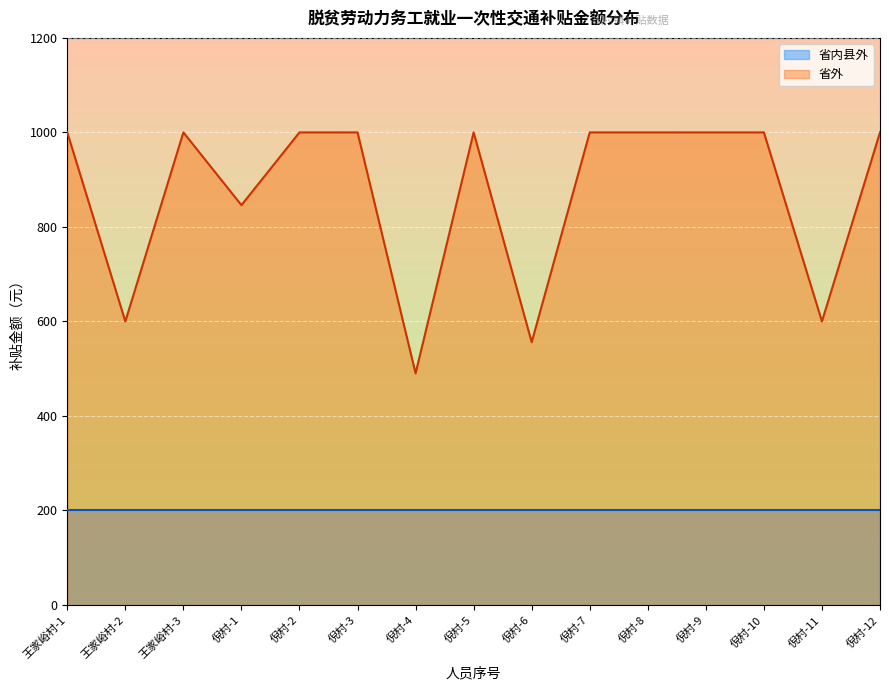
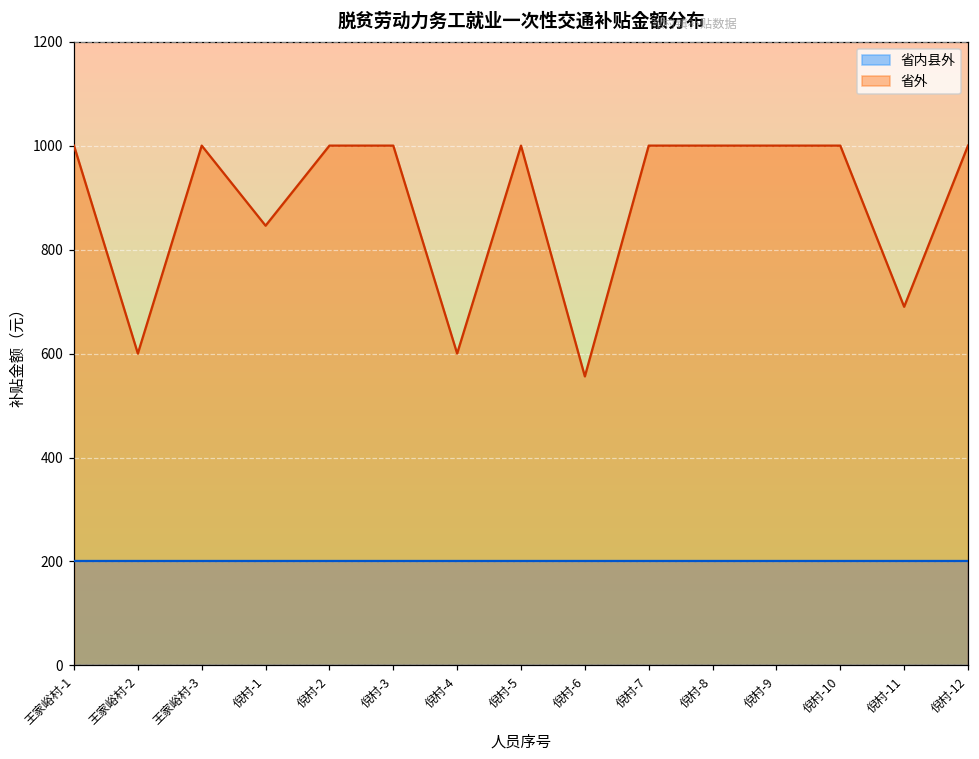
省外, 倪村-4: 490 -> 600
省外, 倪村-11: 600 -> 690
